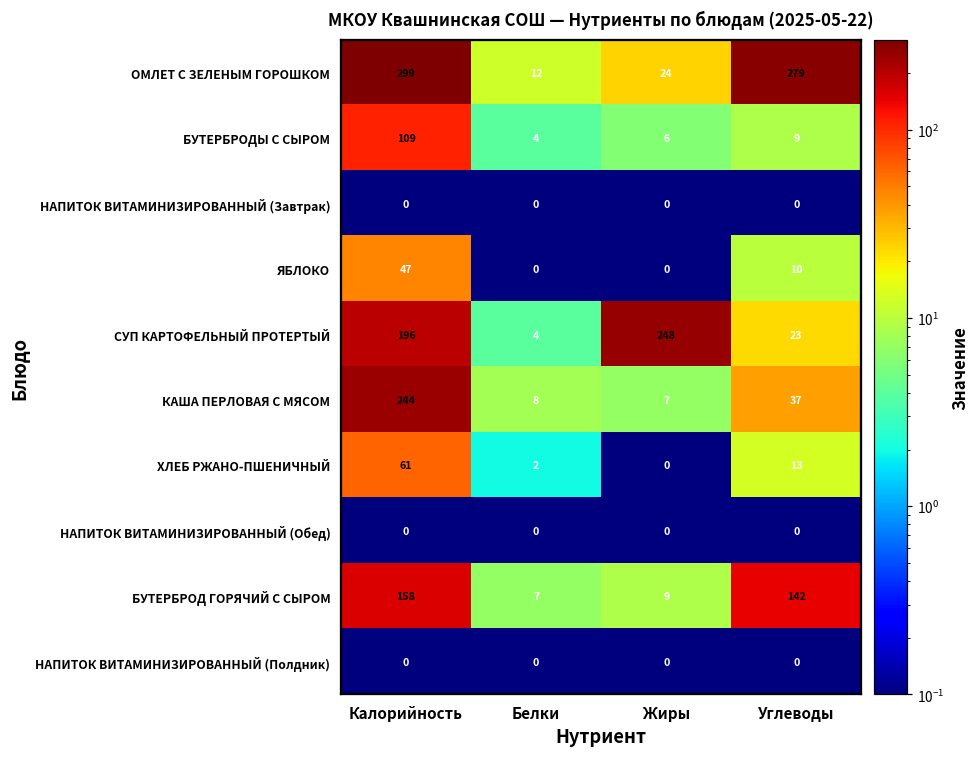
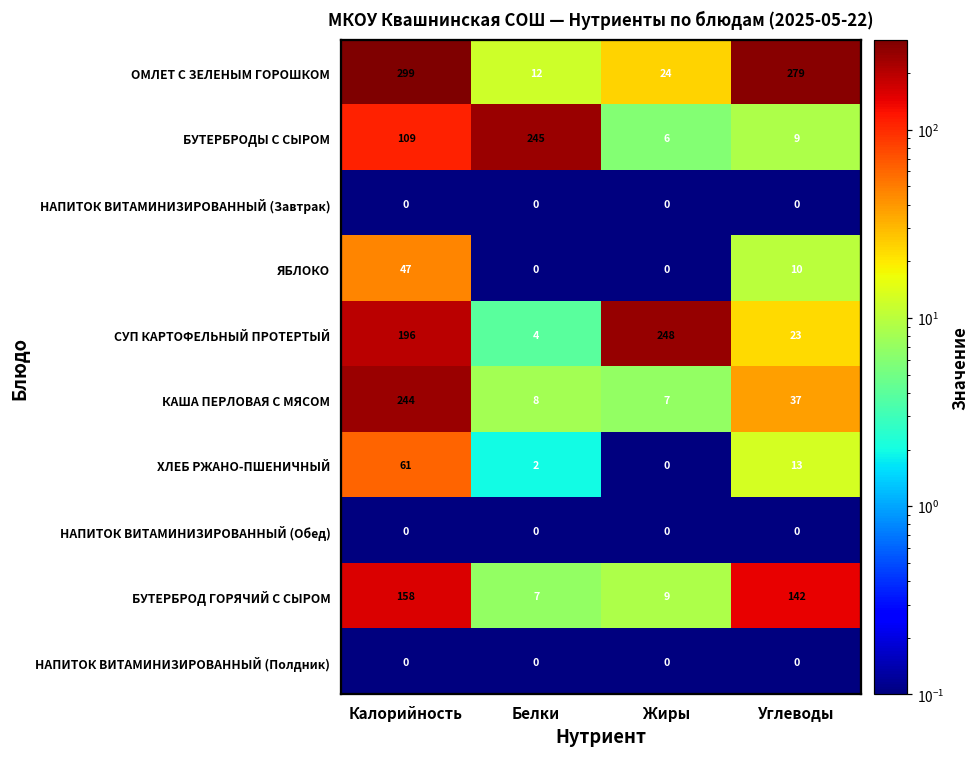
БУТЕРБРОДЫ С СЫРОМ, Белки: 4 -> 245
